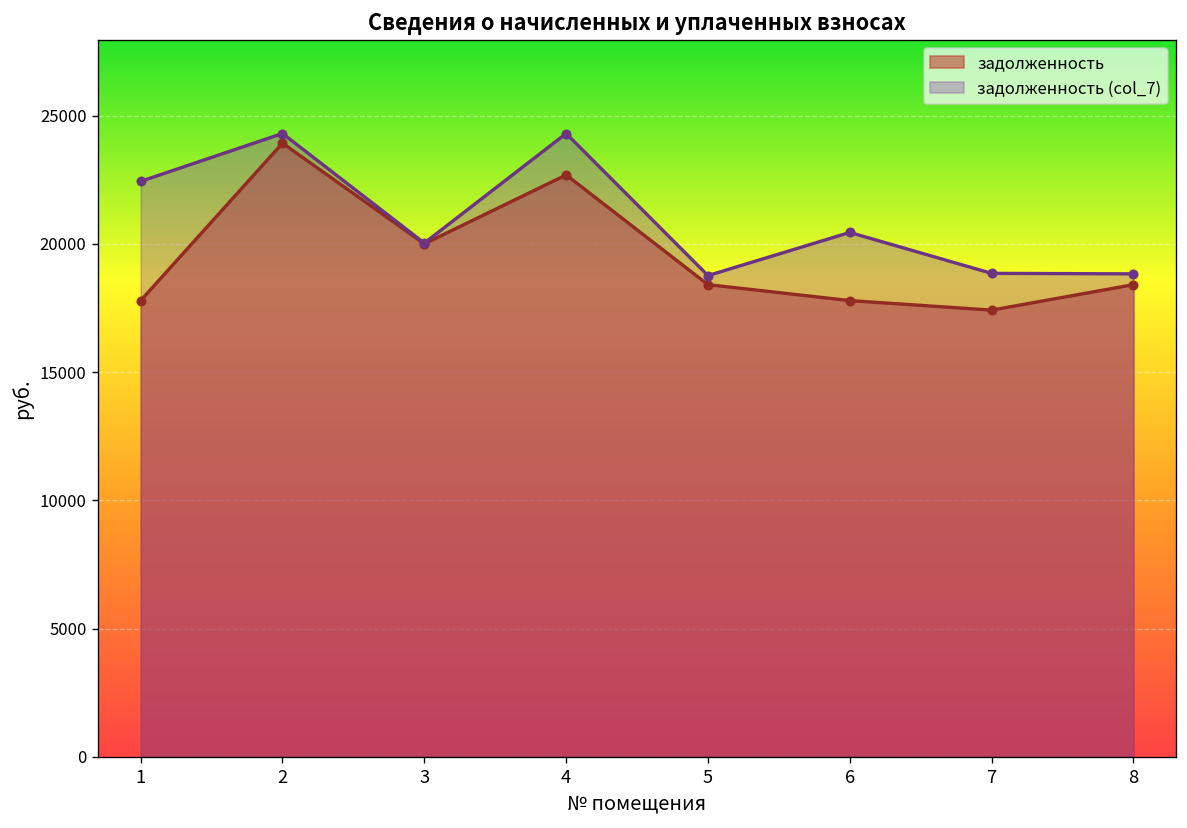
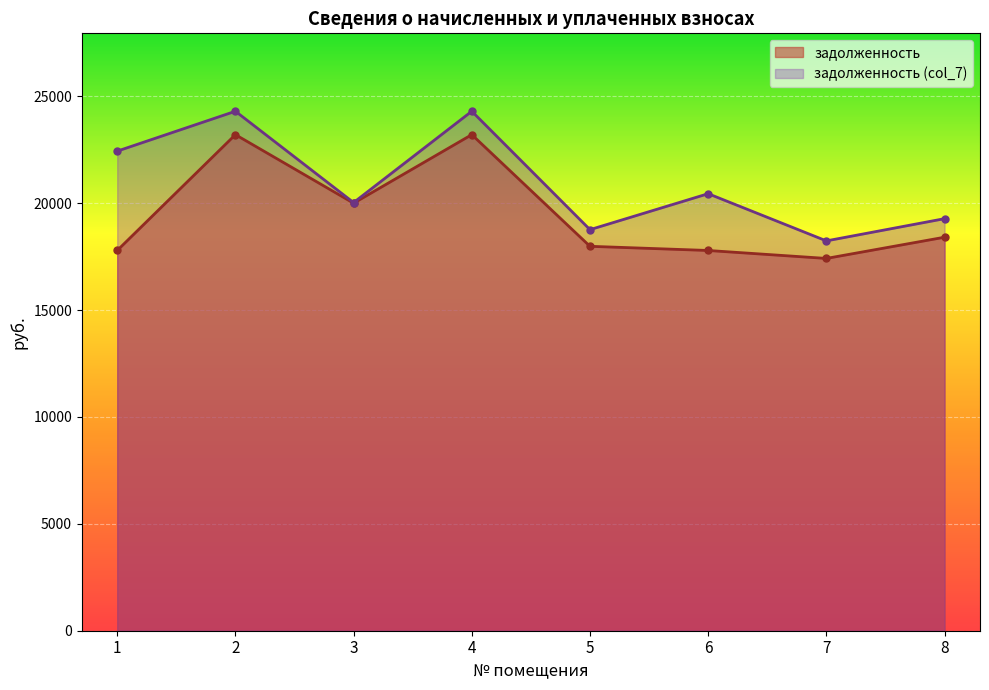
задолженность, 2: 23900 -> 23200
задолженность, 4: 22700 -> 23200
задолженность, 5: 18400 -> 18000
задолженность (col_7), 7: 18800 -> 18200
задолженность (col_7), 8: 18800 -> 19300
